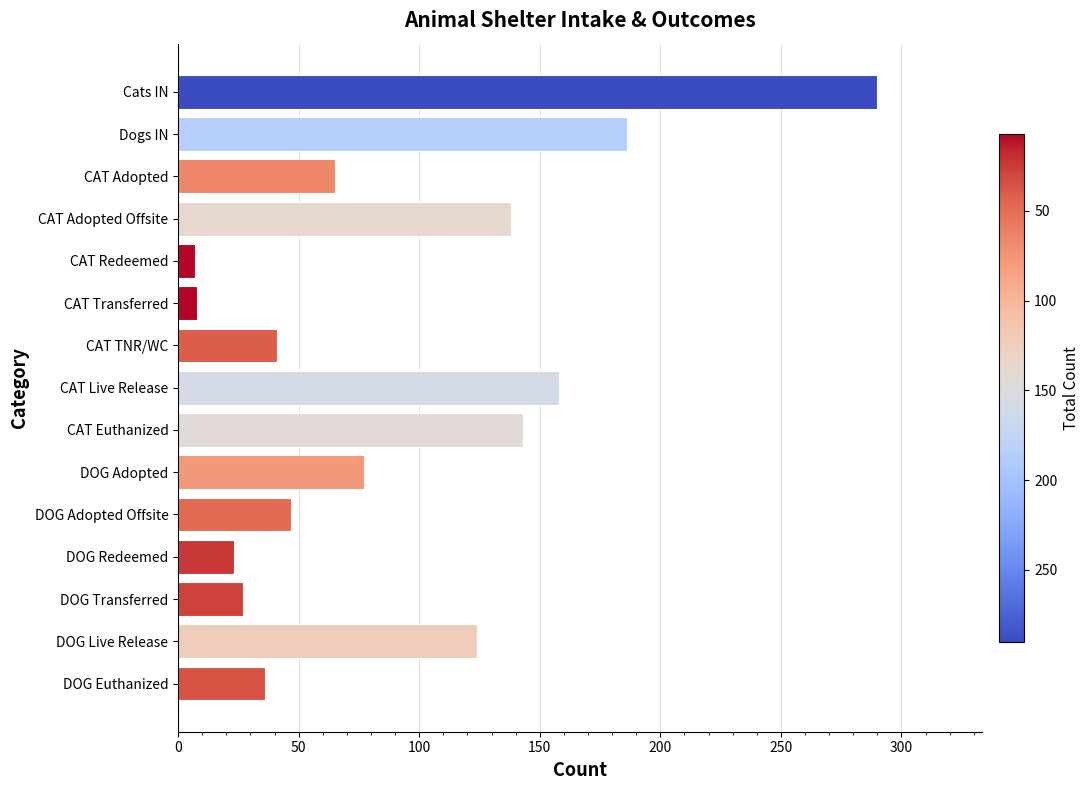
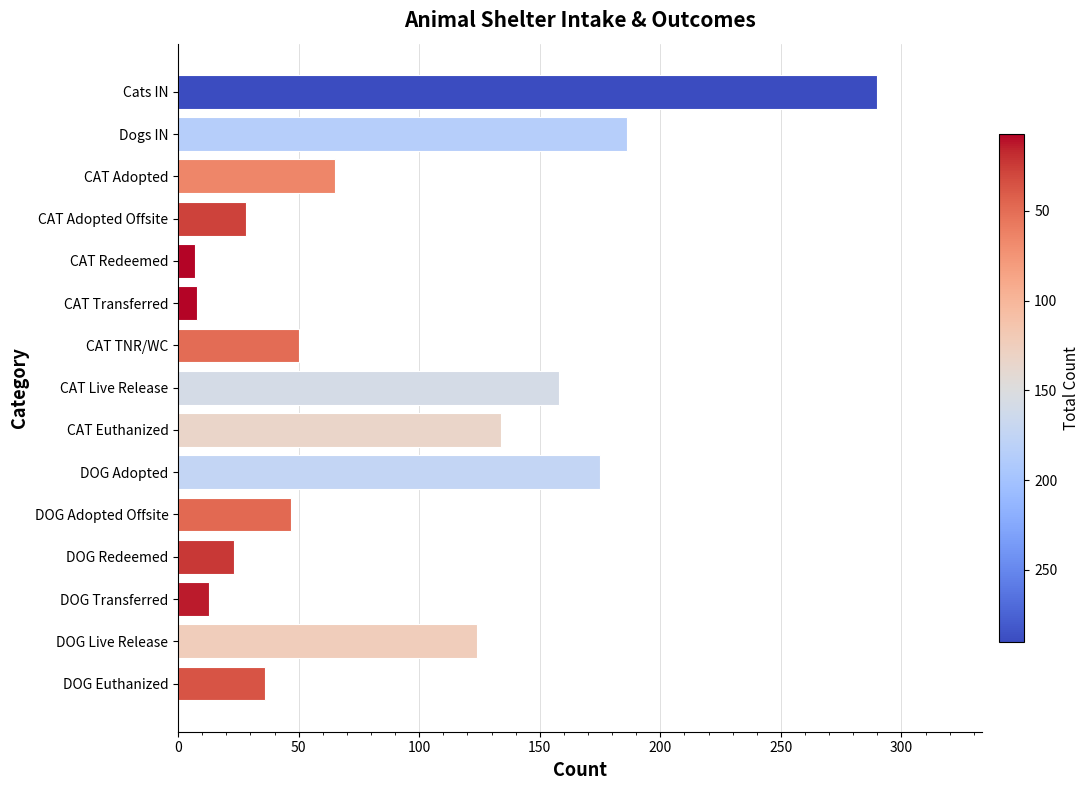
CAT Adopted Offsite: 138 -> 28
CAT TNR/WC: 41 -> 50
CAT Euthanized: 143 -> 134
DOG Adopted: 77 -> 175
DOG Transferred: 27 -> 13
